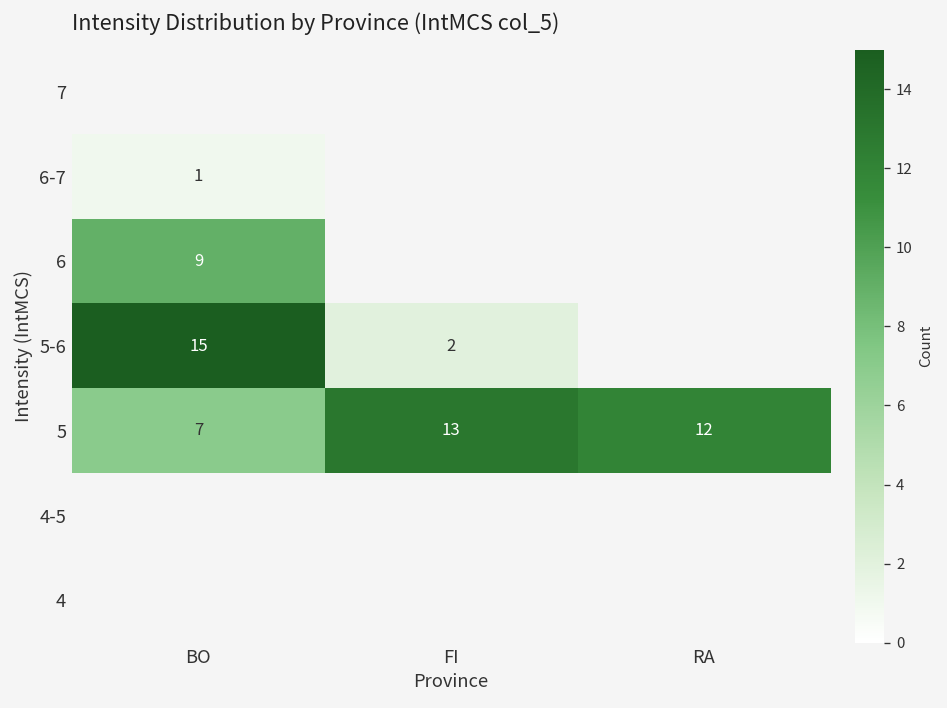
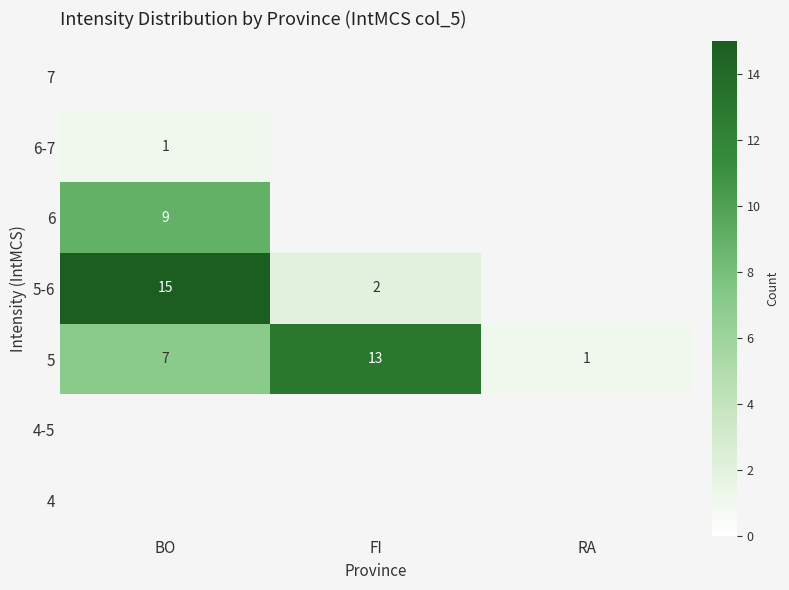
5, RA: 12 -> 1
